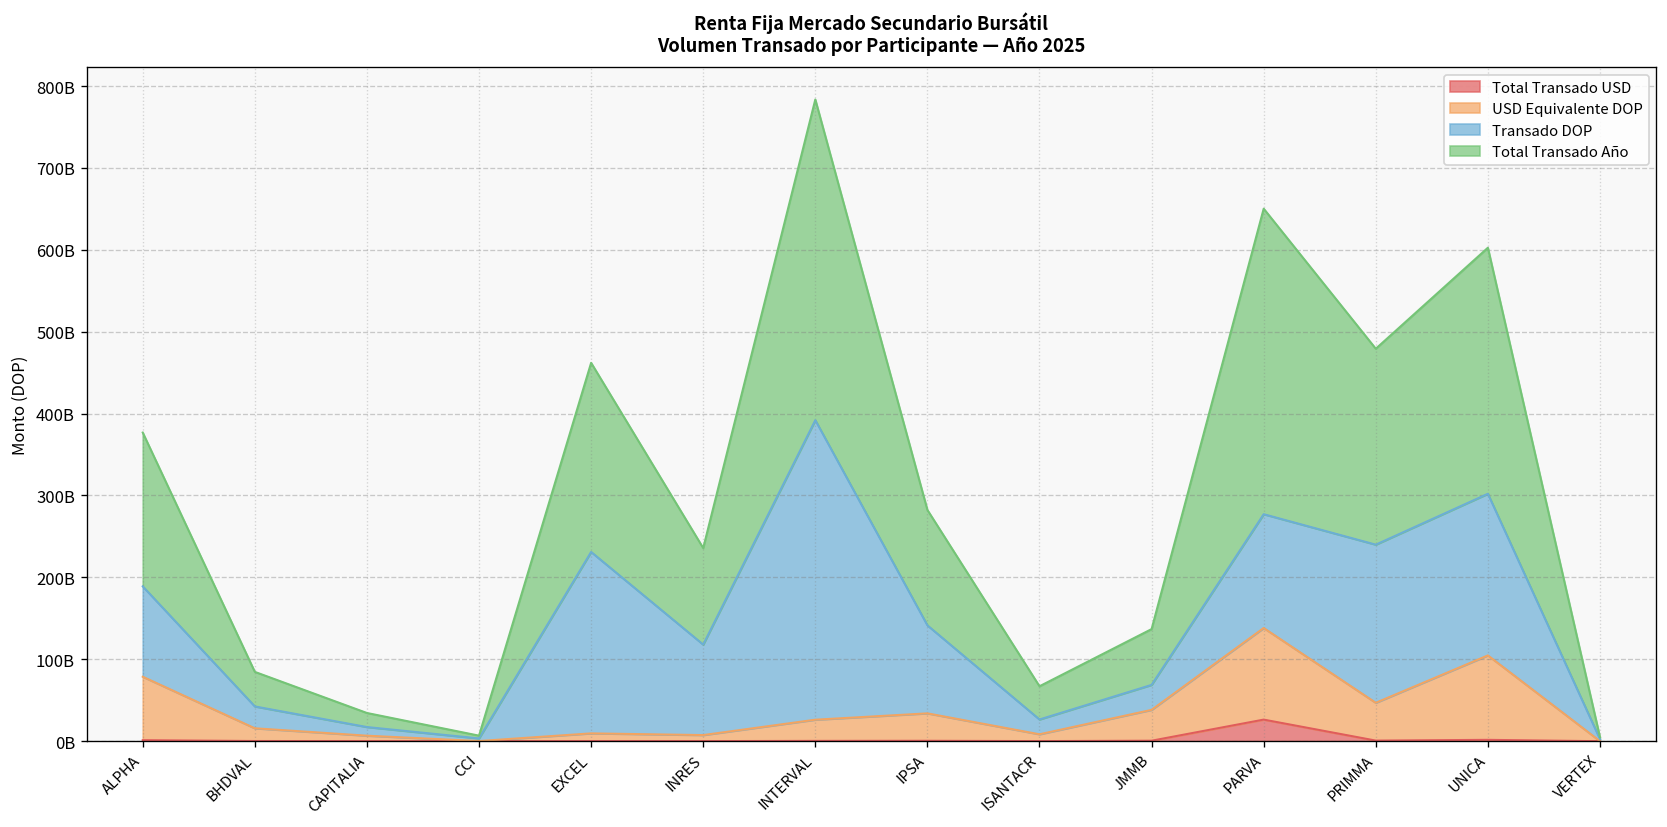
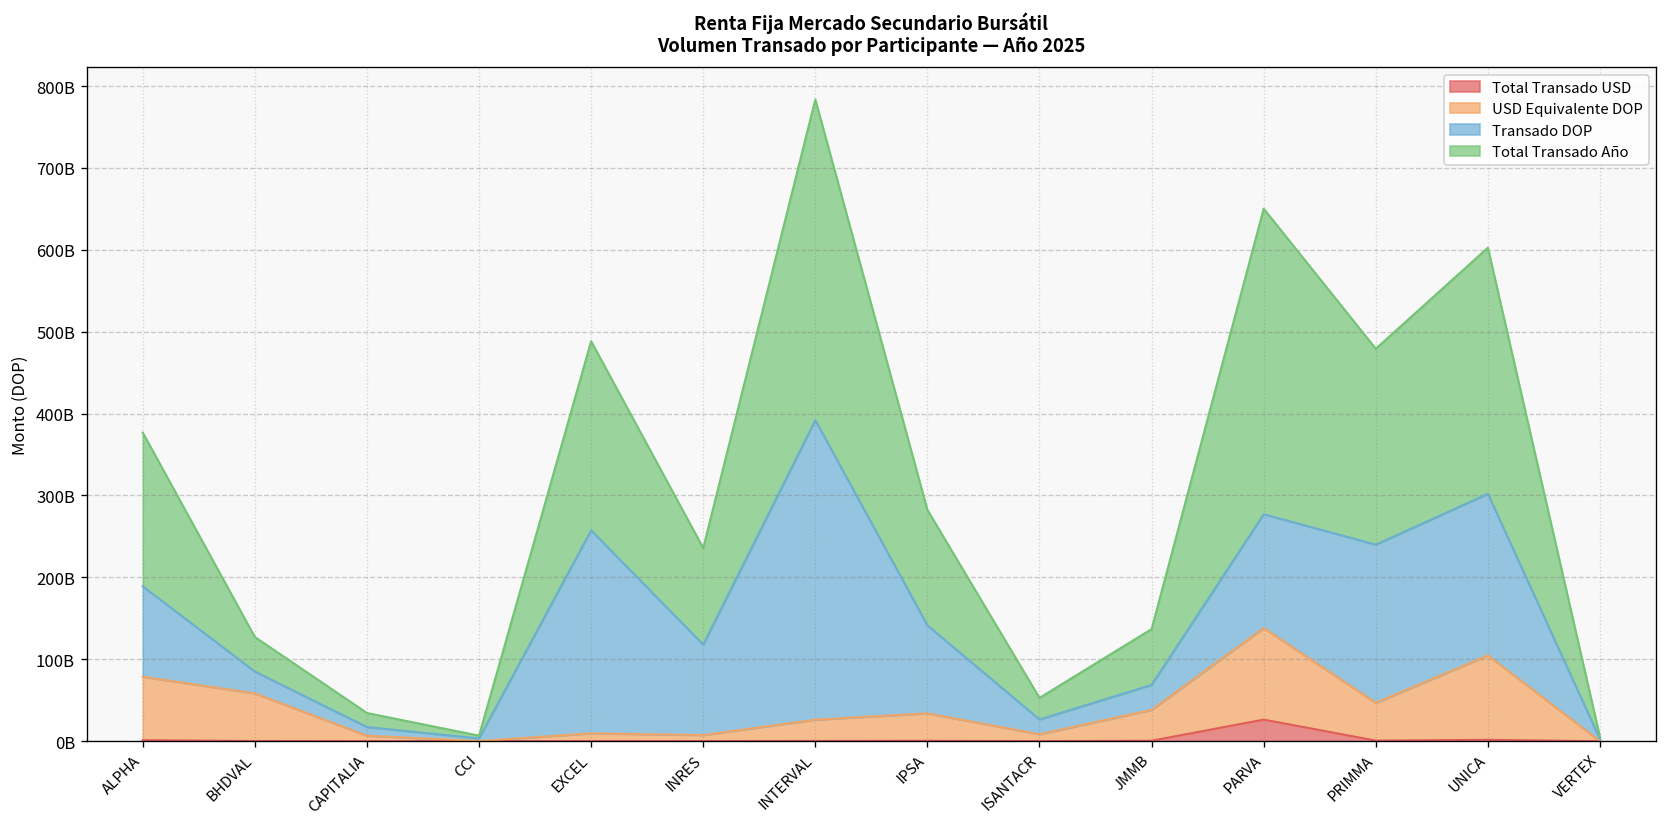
USD Equivalente DOP, BHDVAL: 20000000000 -> 60000000000
Transado DOP, EXCEL: 220000000000 -> 250000000000
Total Transado Año, ISANTACR: 40000000000 -> 30000000000
